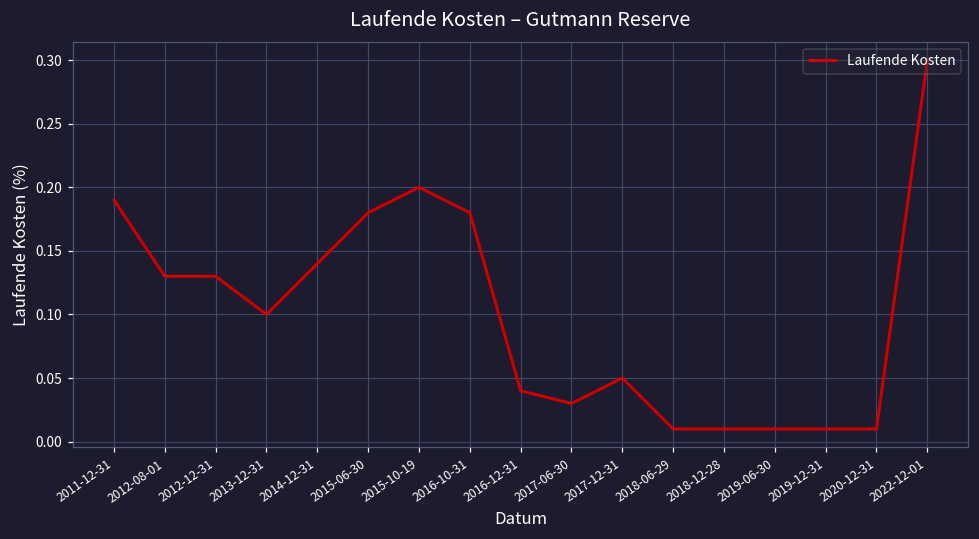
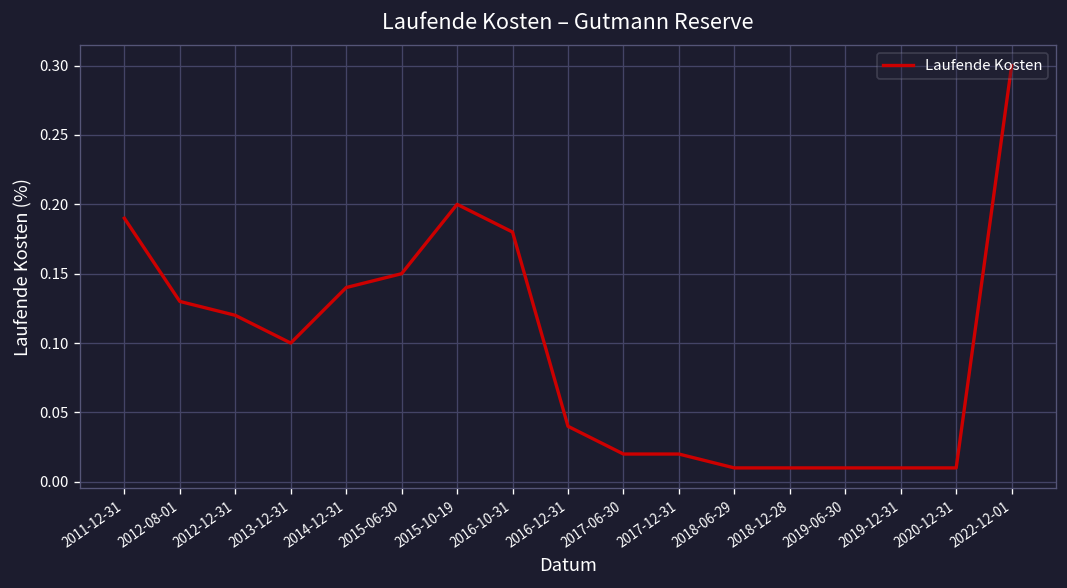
2012-12-31: 0.13 -> 0.12
2015-06-30: 0.18 -> 0.15
2017-06-30: 0.03 -> 0.02
2017-12-31: 0.05 -> 0.02
